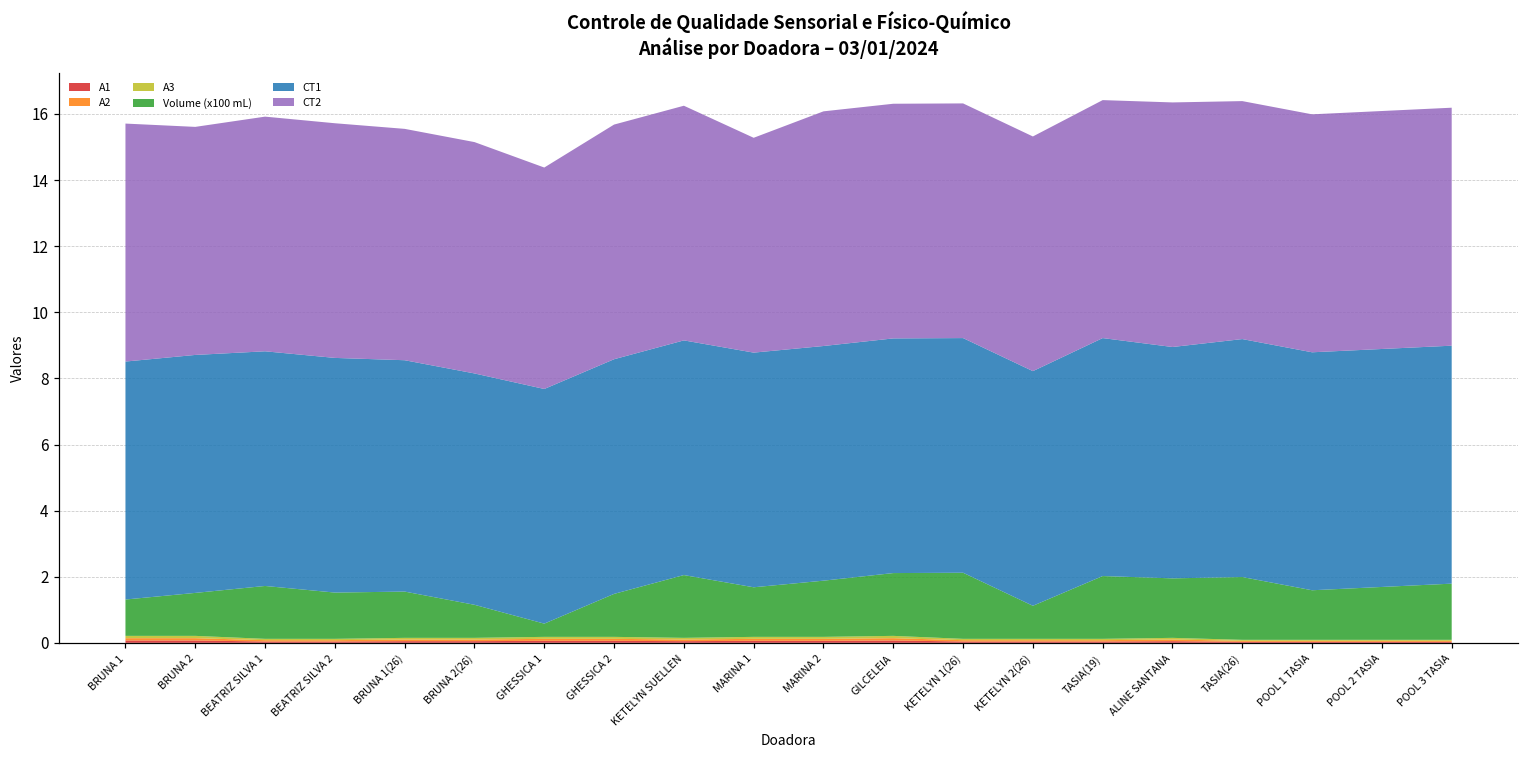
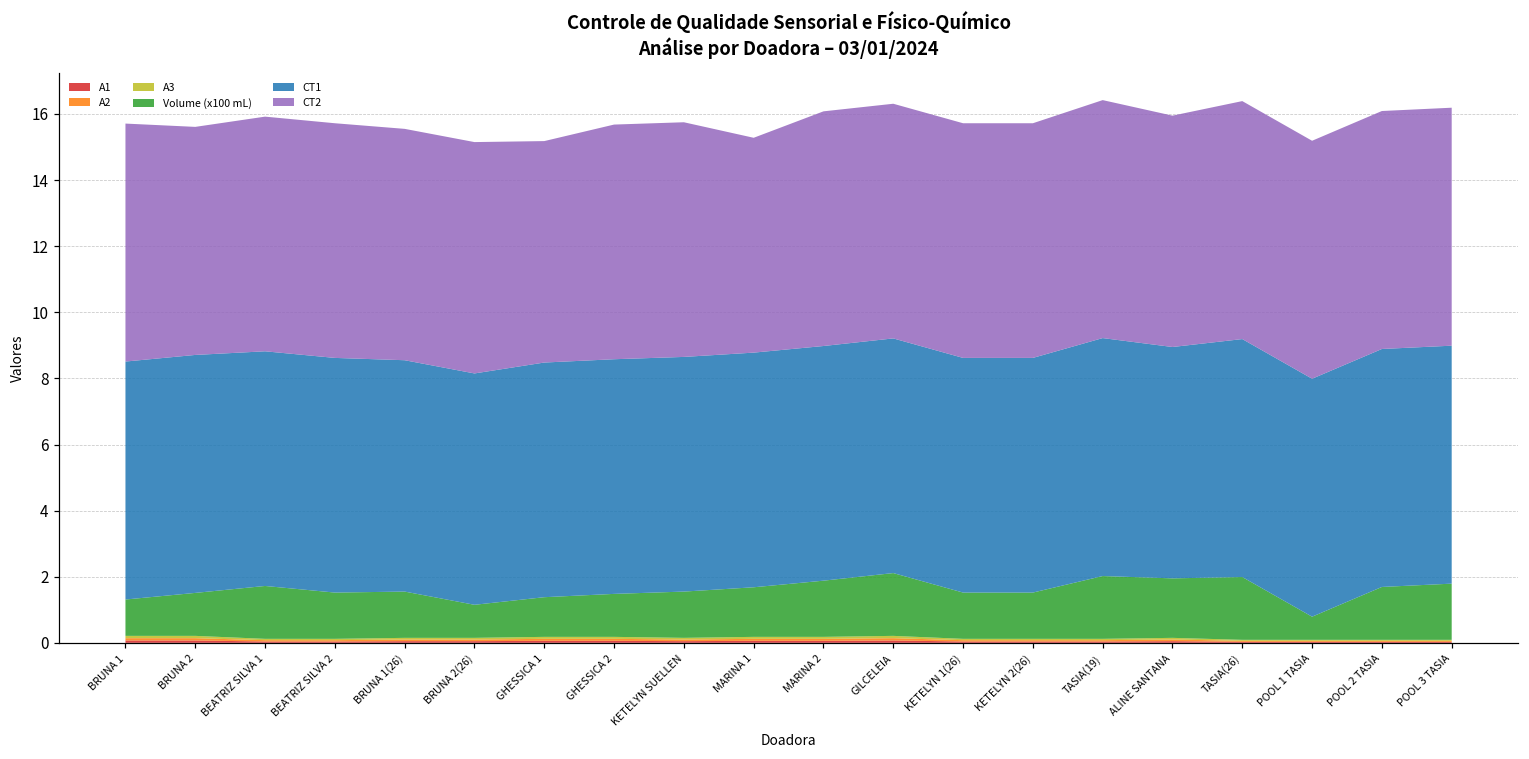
Volume (x100 mL), GHESSICA 1: 0.4 -> 1.2
Volume (x100 mL), KETELYN SUELLEN: 1.9 -> 1.4
Volume (x100 mL), KETELYN 1(26): 2.0 -> 1.4
Volume (x100 mL), KETELYN 2(26): 1.0 -> 1.4
CT2, ALINE SANTANA: 7.4 -> 7.0
Volume (x100 mL), POOL 1 TASIA: 1.5 -> 0.7
